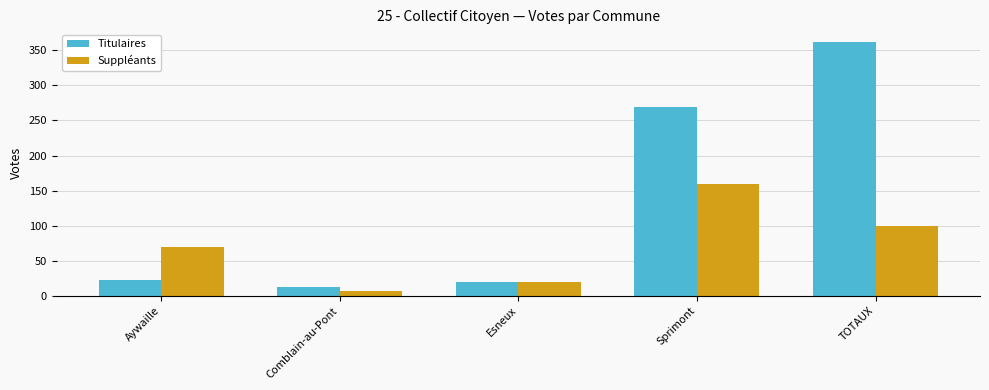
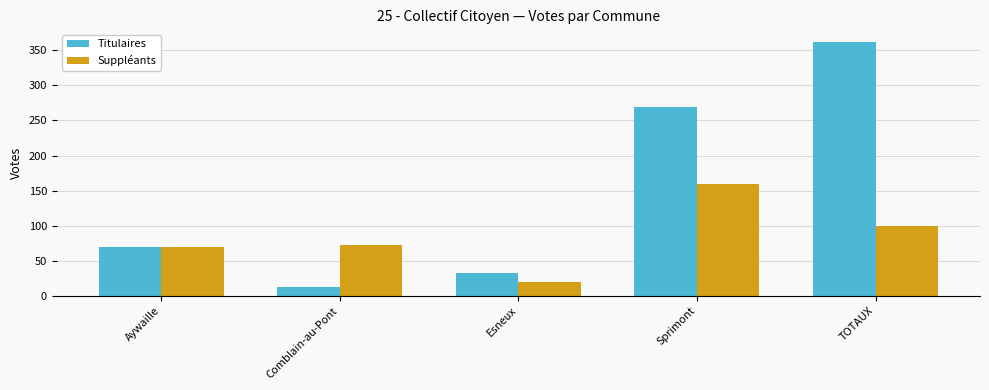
Titulaires, Aywaille: 20 -> 70
Suppléants, Comblain-au-Pont: 10 -> 70
Titulaires, Esneux: 20 -> 30
